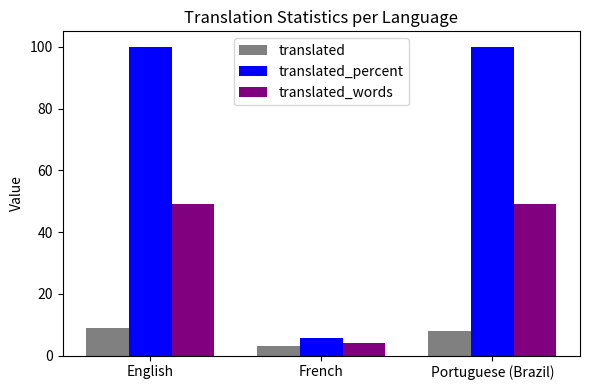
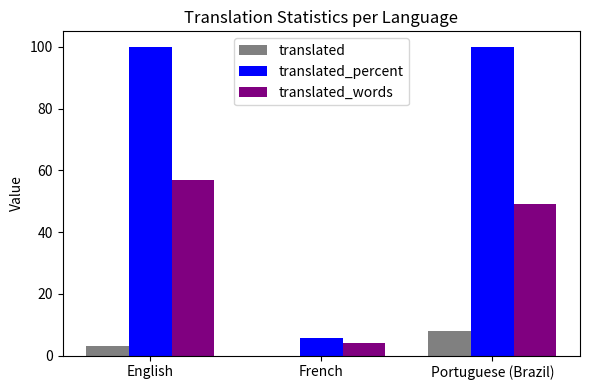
translated, English: 9 -> 3
translated_words, English: 49 -> 57
translated, French: 3 -> 0
